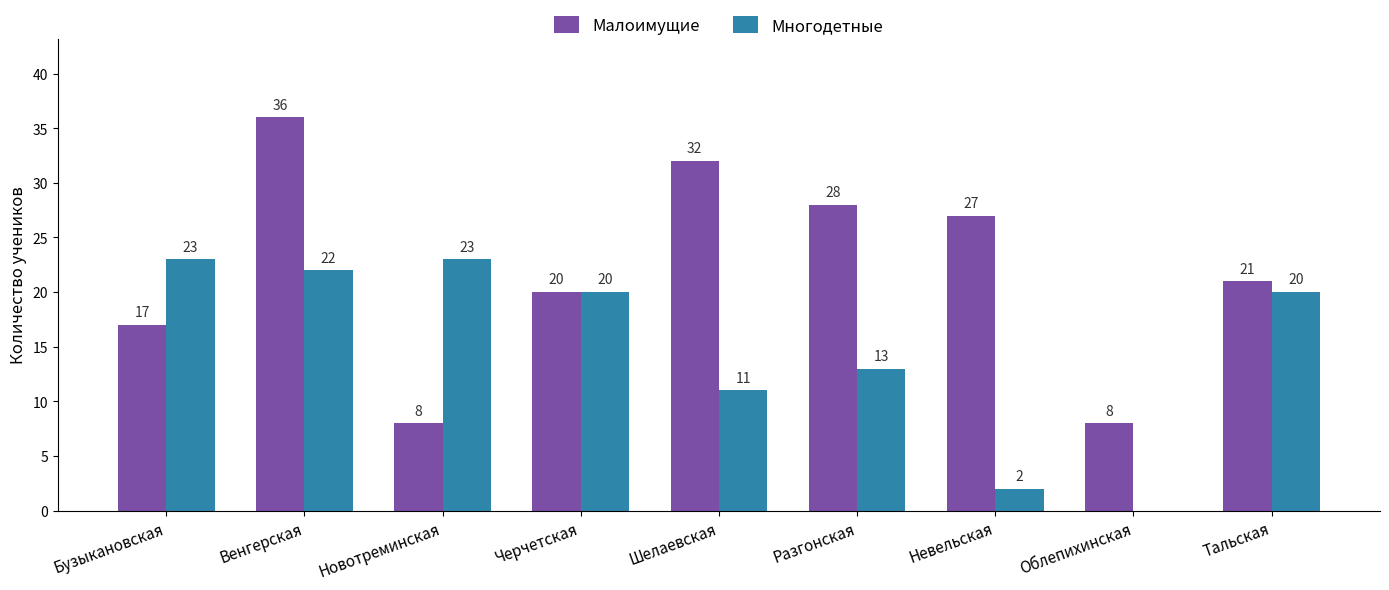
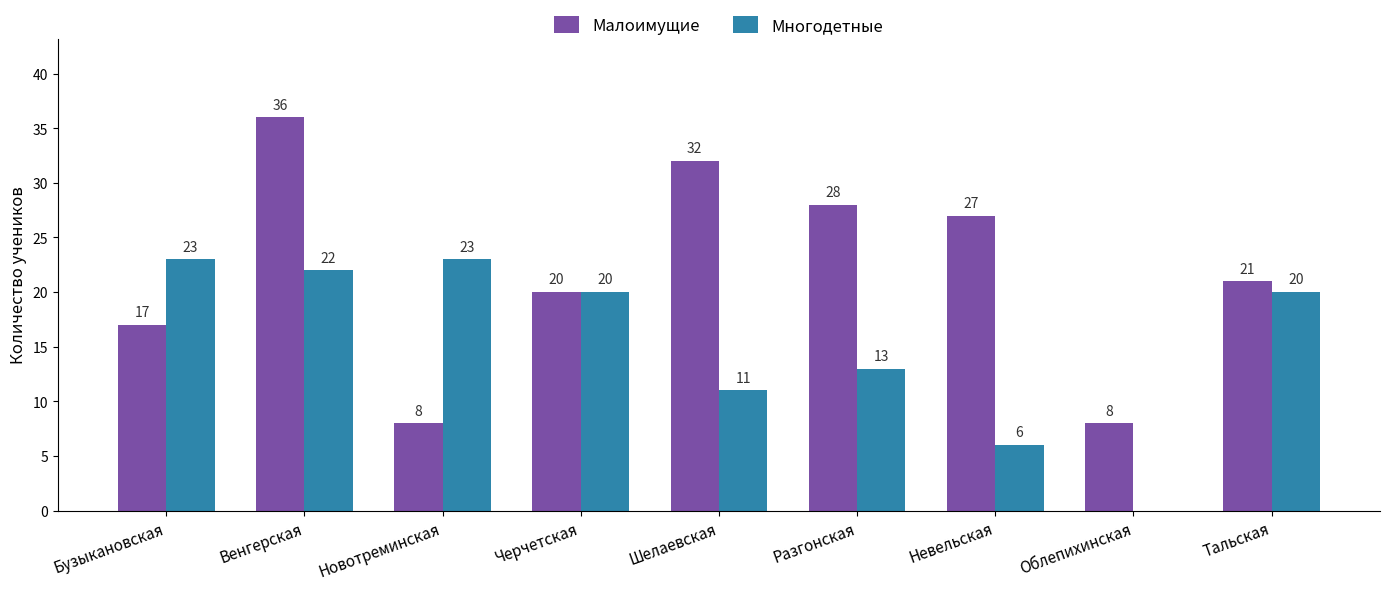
Многодетные, Невельская: 2 -> 6
